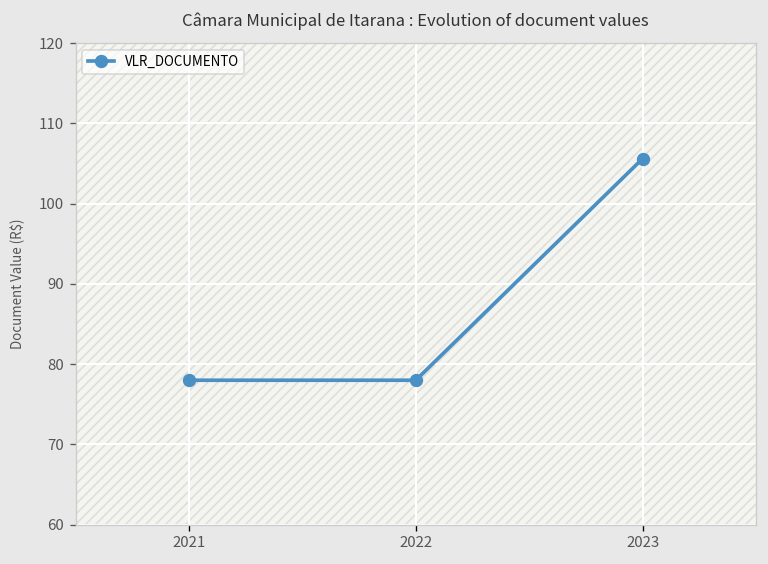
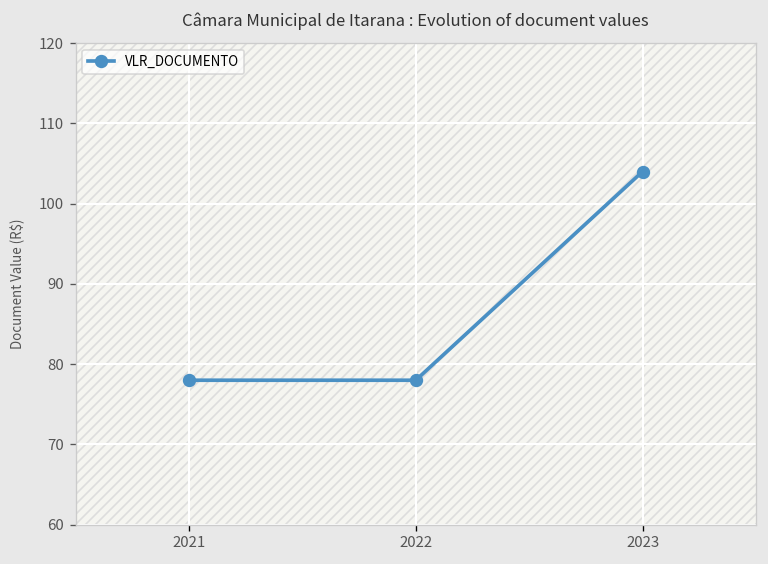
VLR_DOCUMENTO, 2023: 106 -> 104
